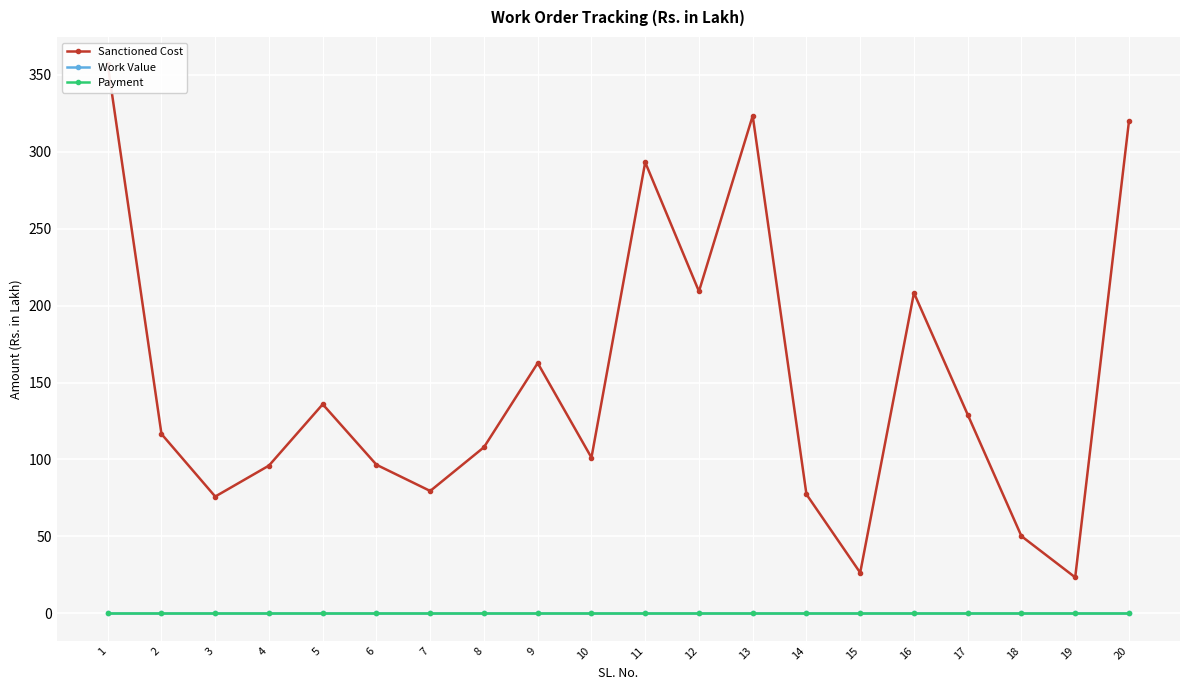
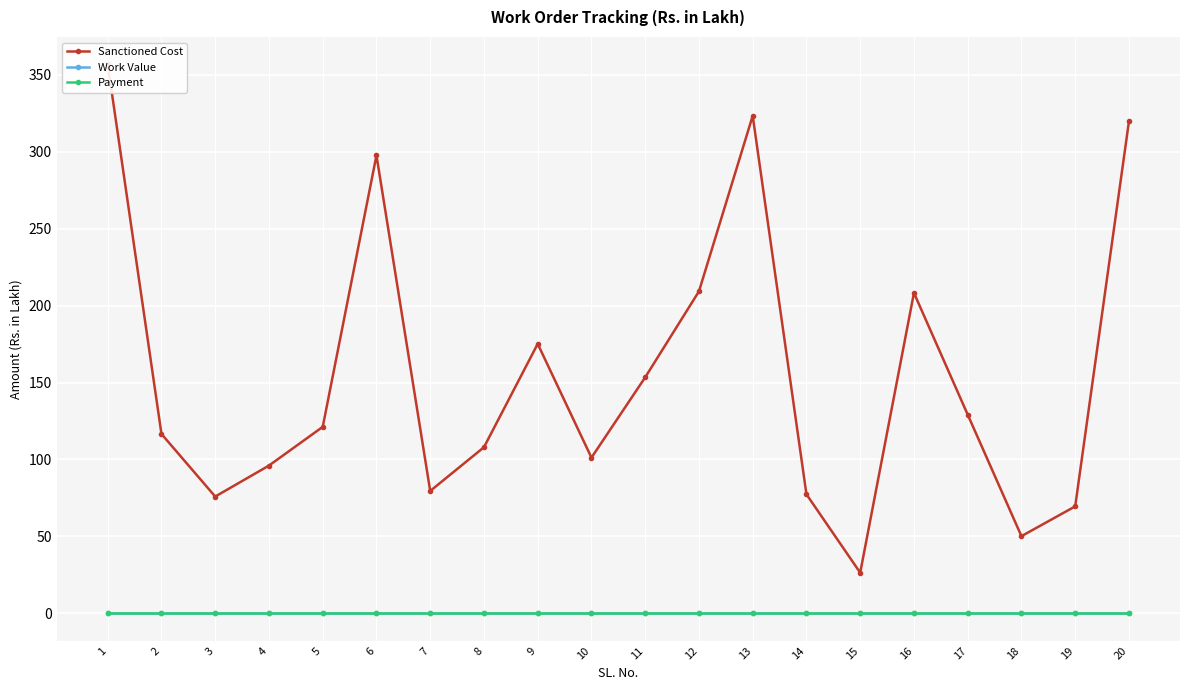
Sanctioned Cost, 5: 136 -> 121
Sanctioned Cost, 6: 97 -> 298
Sanctioned Cost, 9: 163 -> 175
Sanctioned Cost, 11: 293 -> 153
Sanctioned Cost, 19: 23 -> 70
